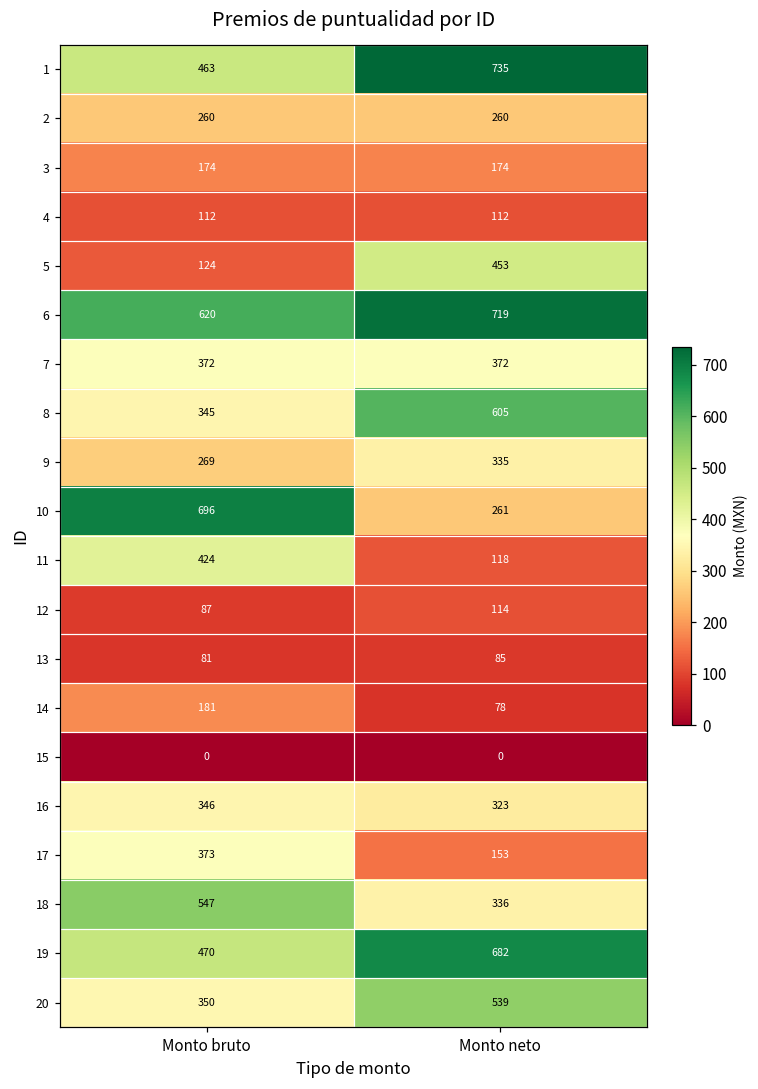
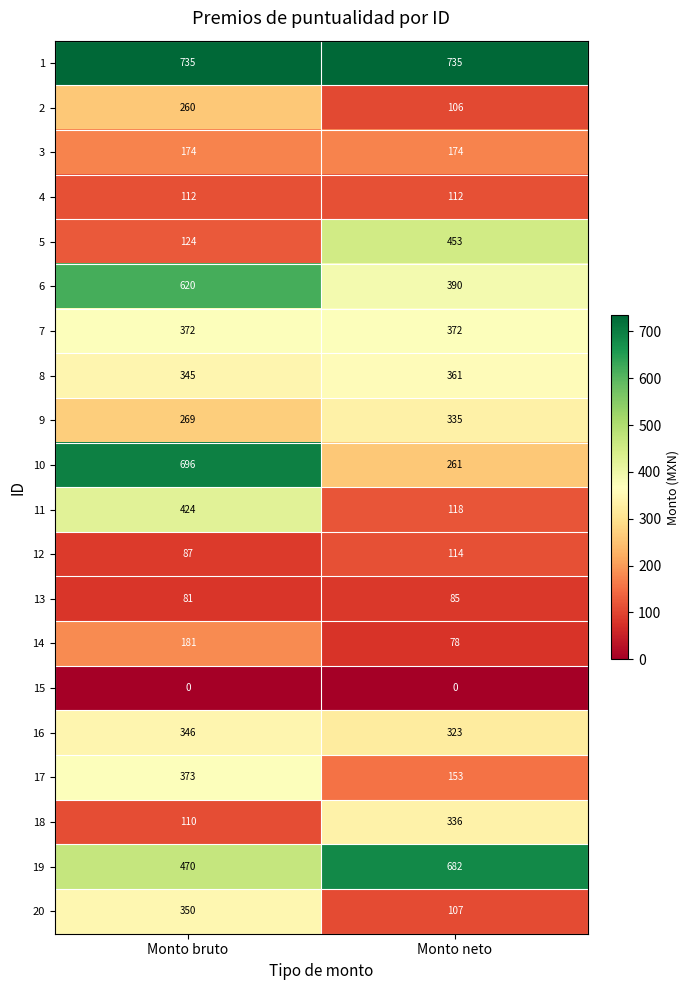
1, Monto bruto: 463 -> 735
2, Monto neto: 260 -> 106
6, Monto neto: 719 -> 390
8, Monto neto: 605 -> 361
18, Monto bruto: 547 -> 110
20, Monto neto: 539 -> 107
